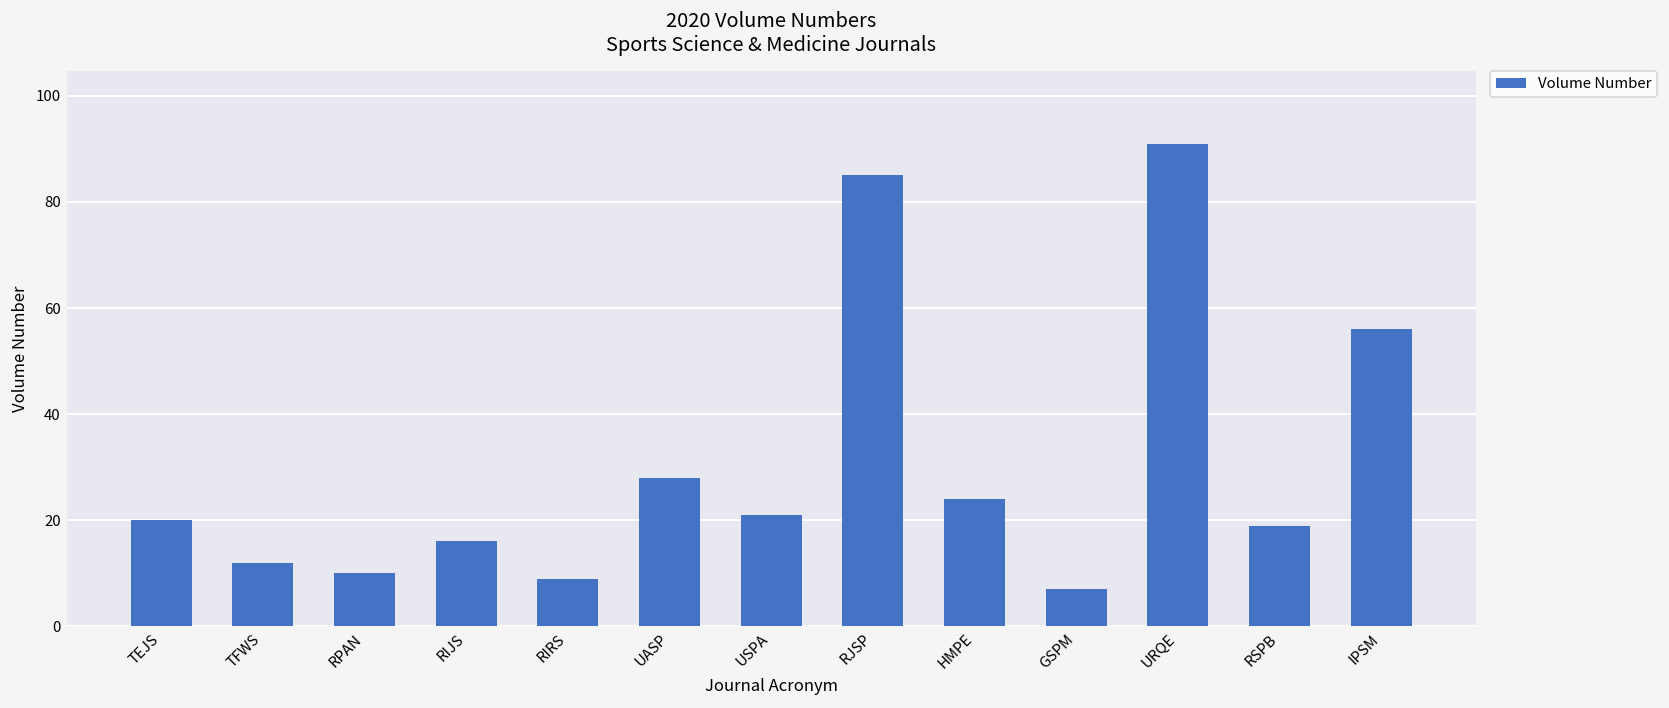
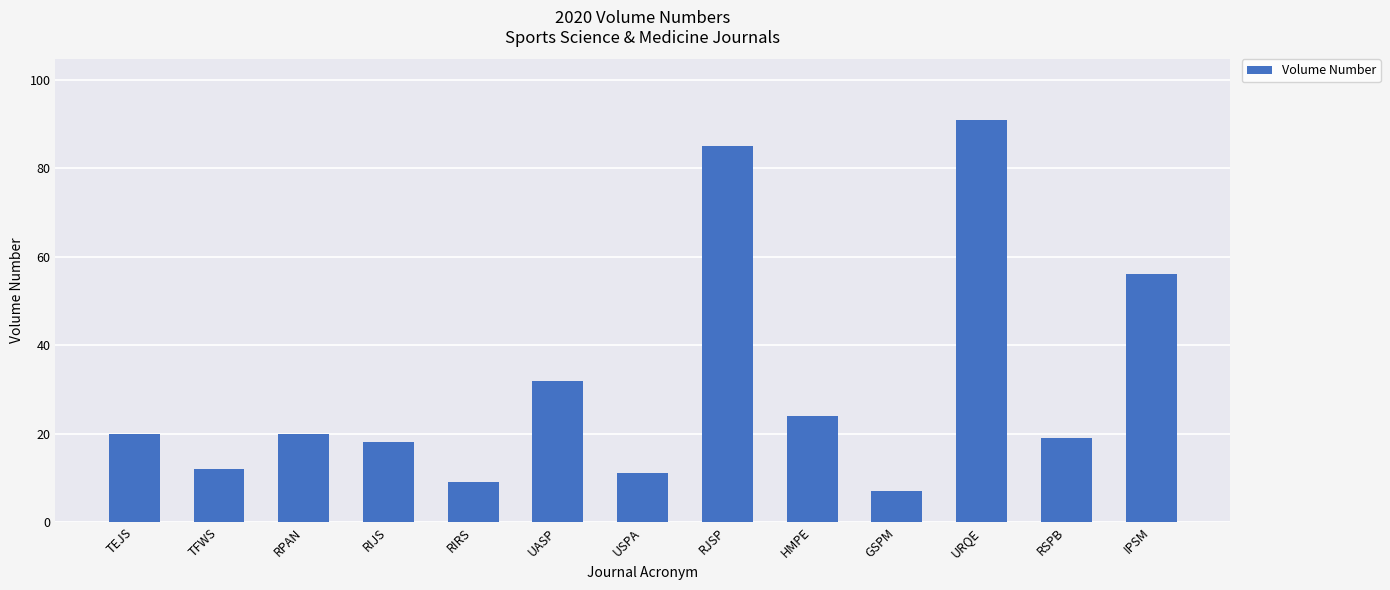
RPAN: 10 -> 20
RIJS: 16 -> 18
UASP: 28 -> 32
USPA: 21 -> 11
